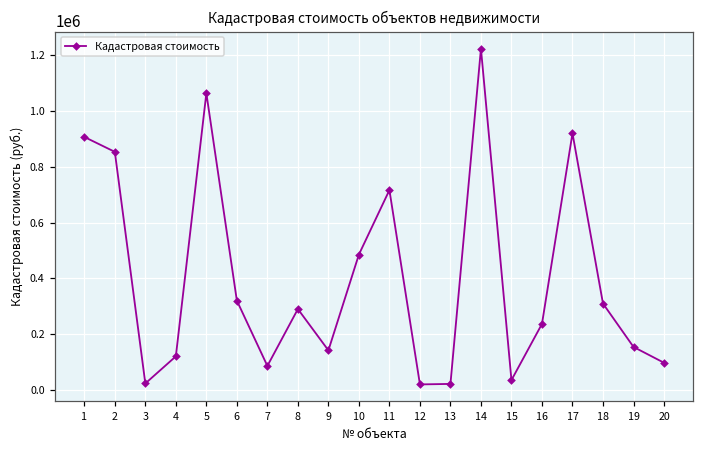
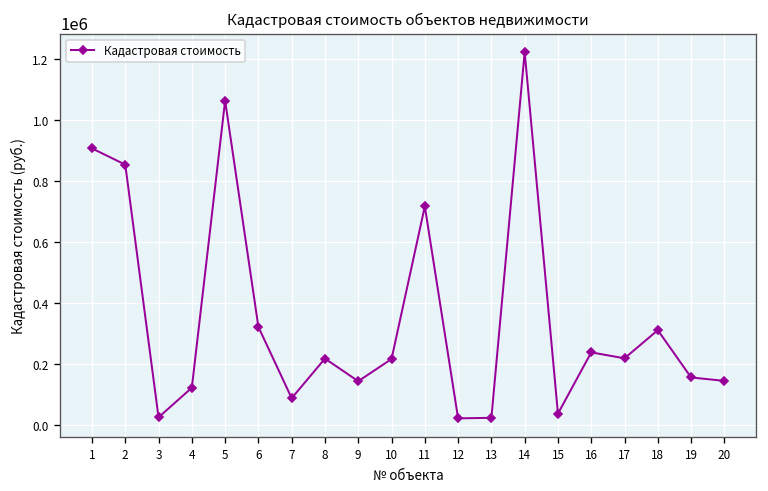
8: 290000 -> 220000
10: 490000 -> 220000
17: 920000 -> 220000
20: 100000 -> 140000
